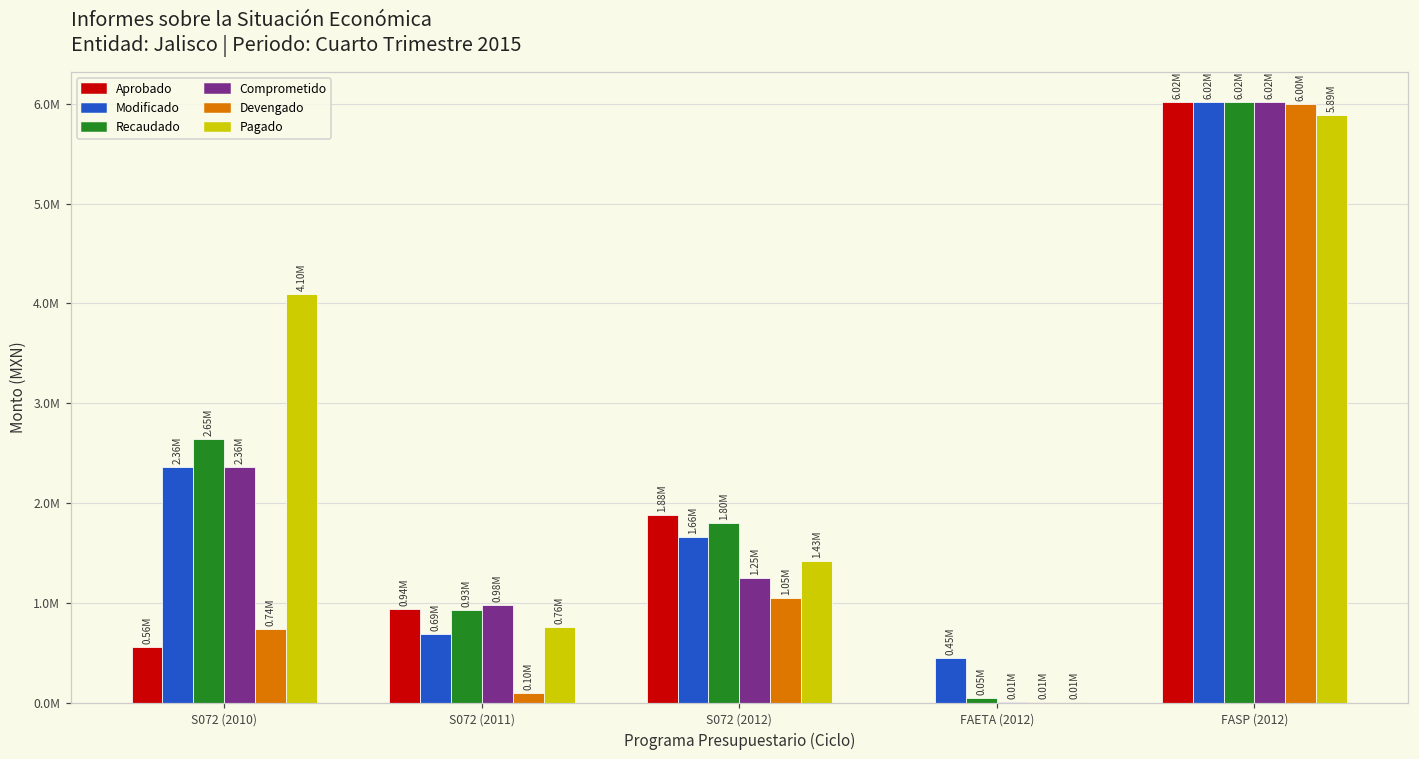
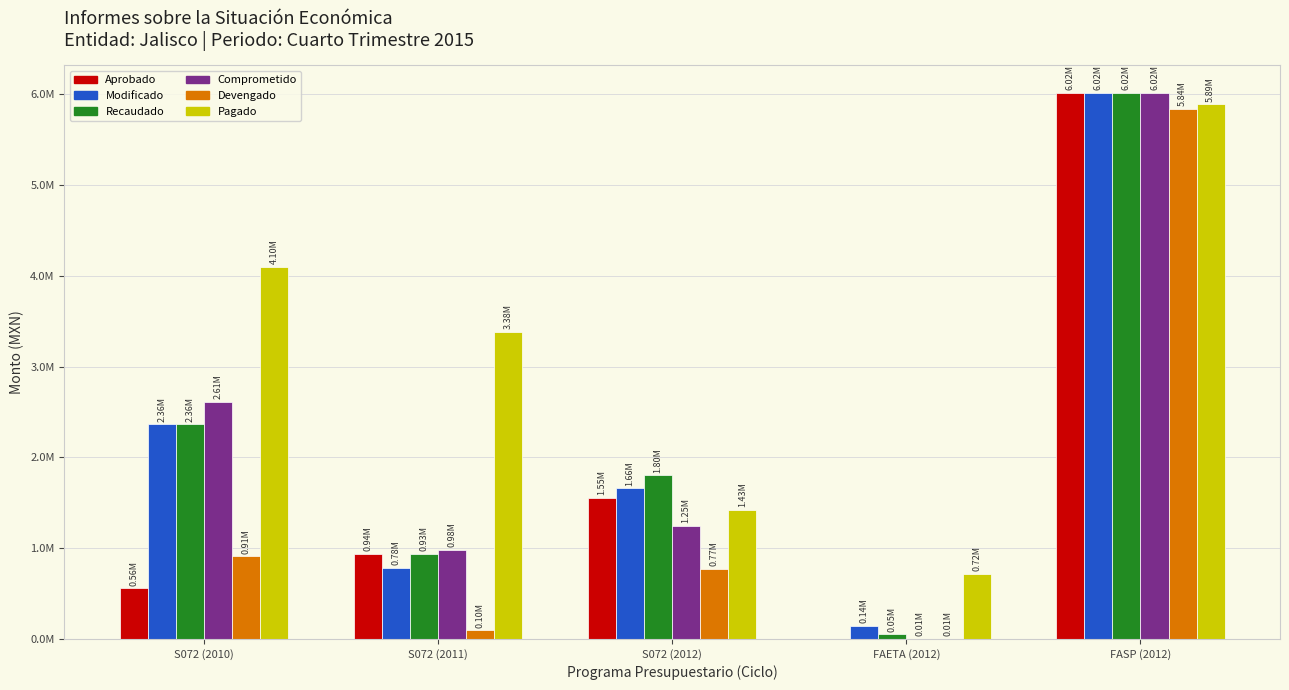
Recaudado, S072 (2010): 2.65M -> 2.36M
Comprometido, S072 (2010): 2.36M -> 2.61M
Devengado, S072 (2010): 0.74M -> 0.91M
Modificado, S072 (2011): 0.69M -> 0.78M
Pagado, S072 (2011): 0.76M -> 3.38M
Aprobado, S072 (2012): 1.88M -> 1.55M
Devengado, S072 (2012): 1.05M -> 0.77M
Modificado, FAETA (2012): 0.45M -> 0.14M
Pagado, FAETA (2012): 0.01M -> 0.72M
Devengado, FASP (2012): 6.00M -> 5.84M
